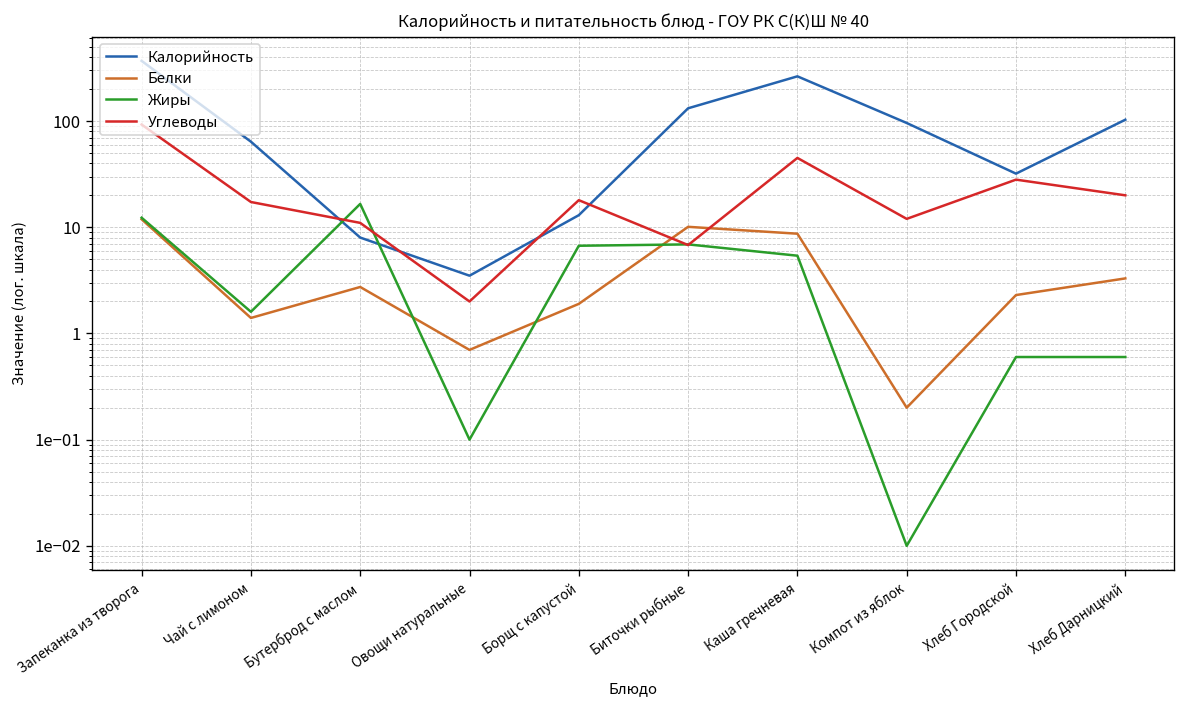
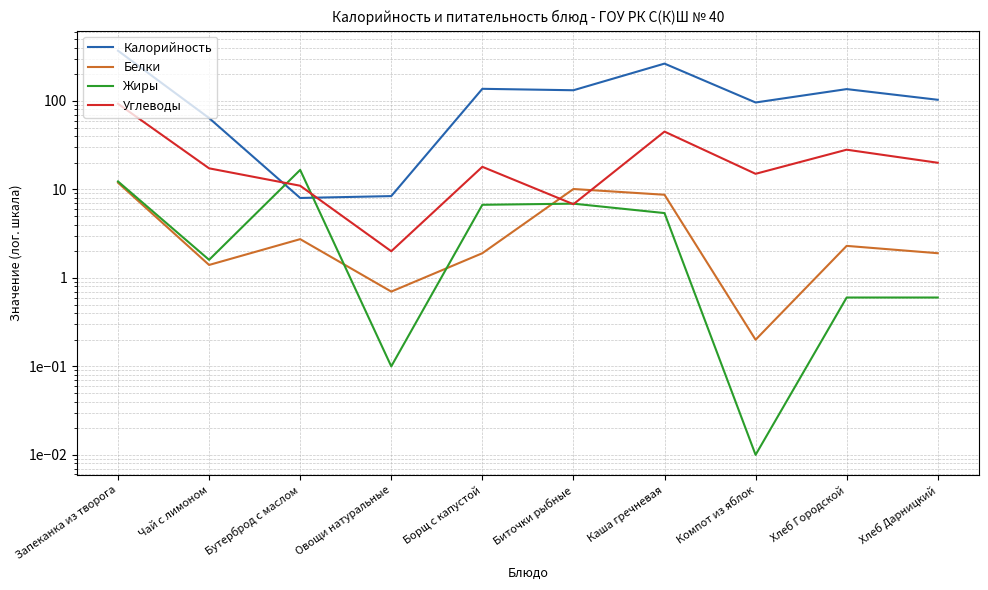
Калорийность, Овощи натуральные: 3.5 -> 8
Калорийность, Борщ с капустой: 13 -> 140
Углеводы, Компот из яблок: 12 -> 15
Калорийность, Хлеб Городской: 32 -> 140
Белки, Хлеб Дарницкий: 3.3 -> 1.9
